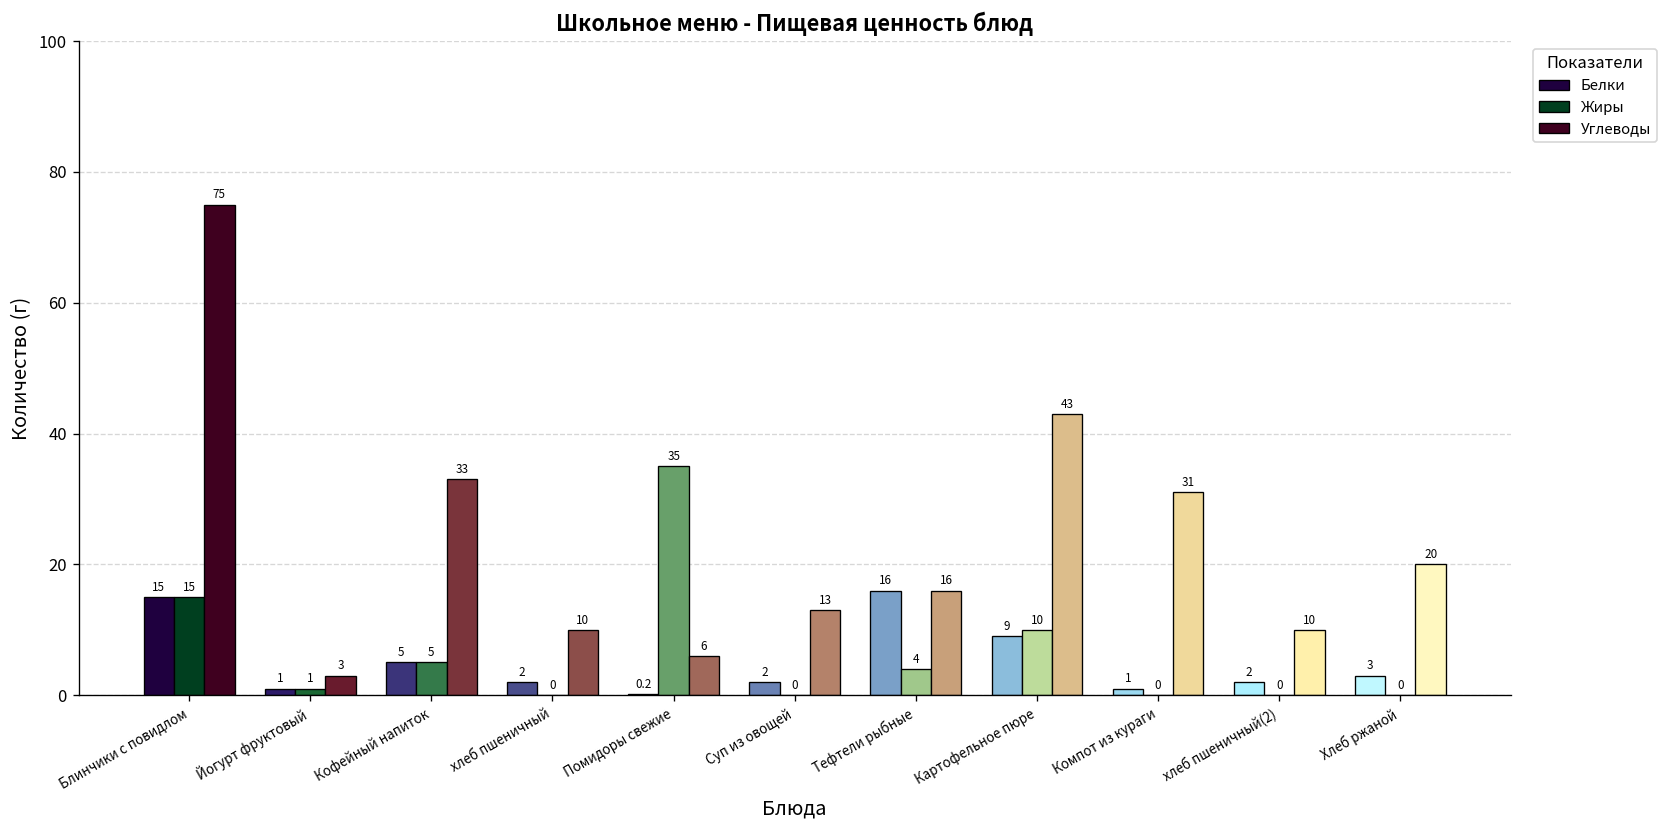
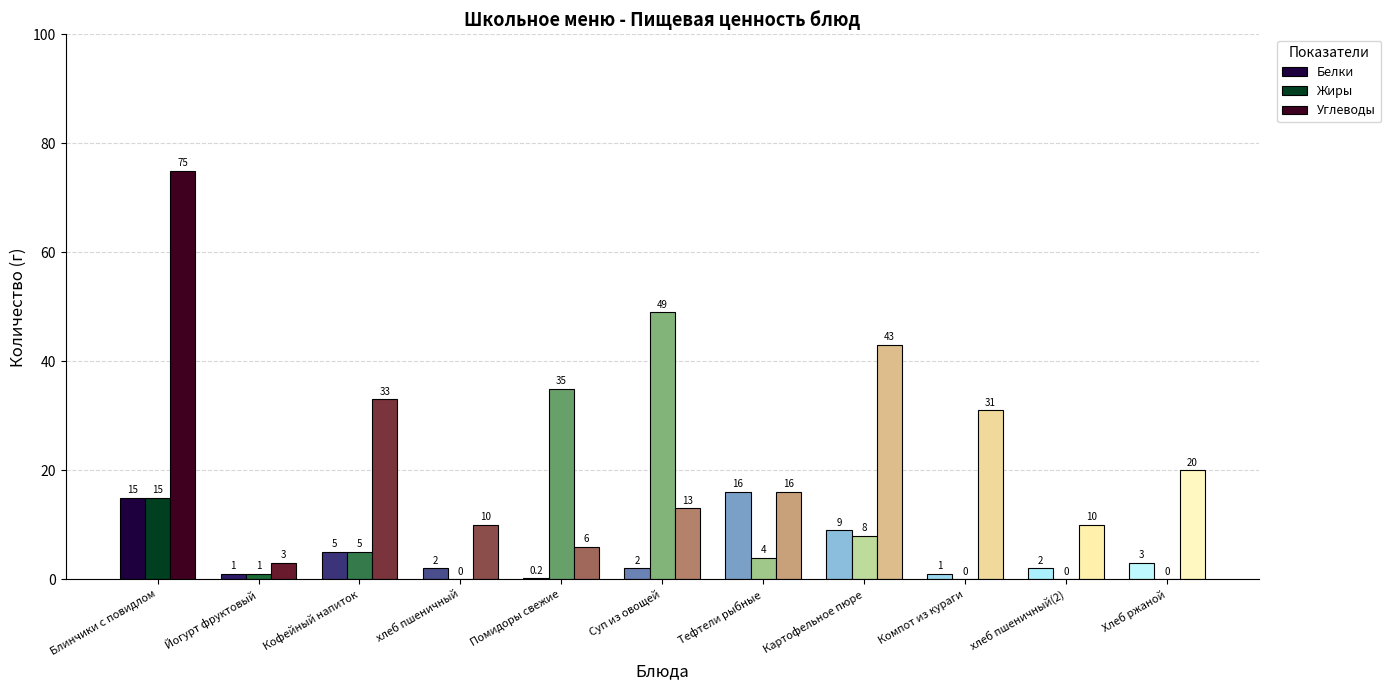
Суп из овощей: 0 -> 49
Картофельное пюре: 10 -> 8
